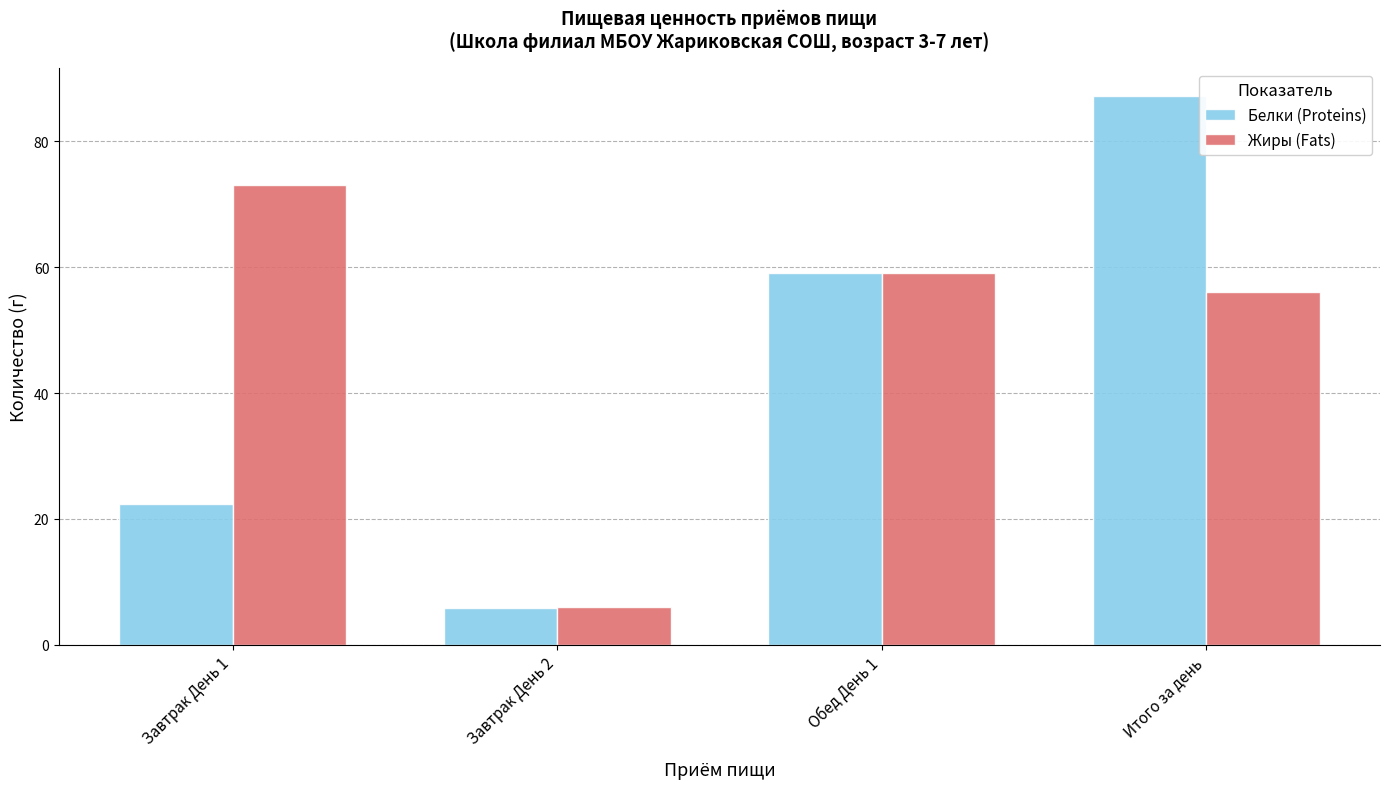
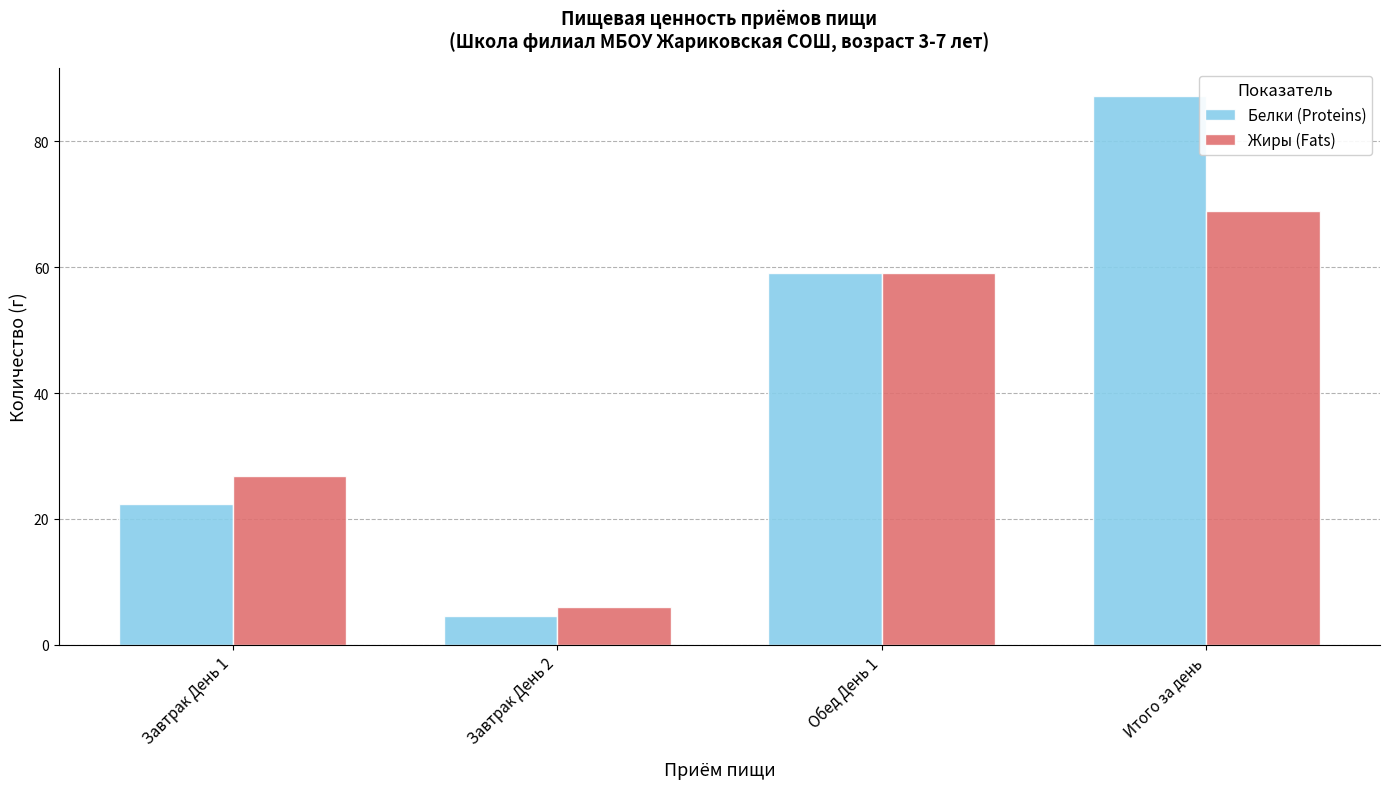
Жиры (Fats), Завтрак День 1: 73 -> 27
Белки (Proteins), Завтрак День 2: 6 -> 5
Жиры (Fats), Итого за день: 56 -> 69
